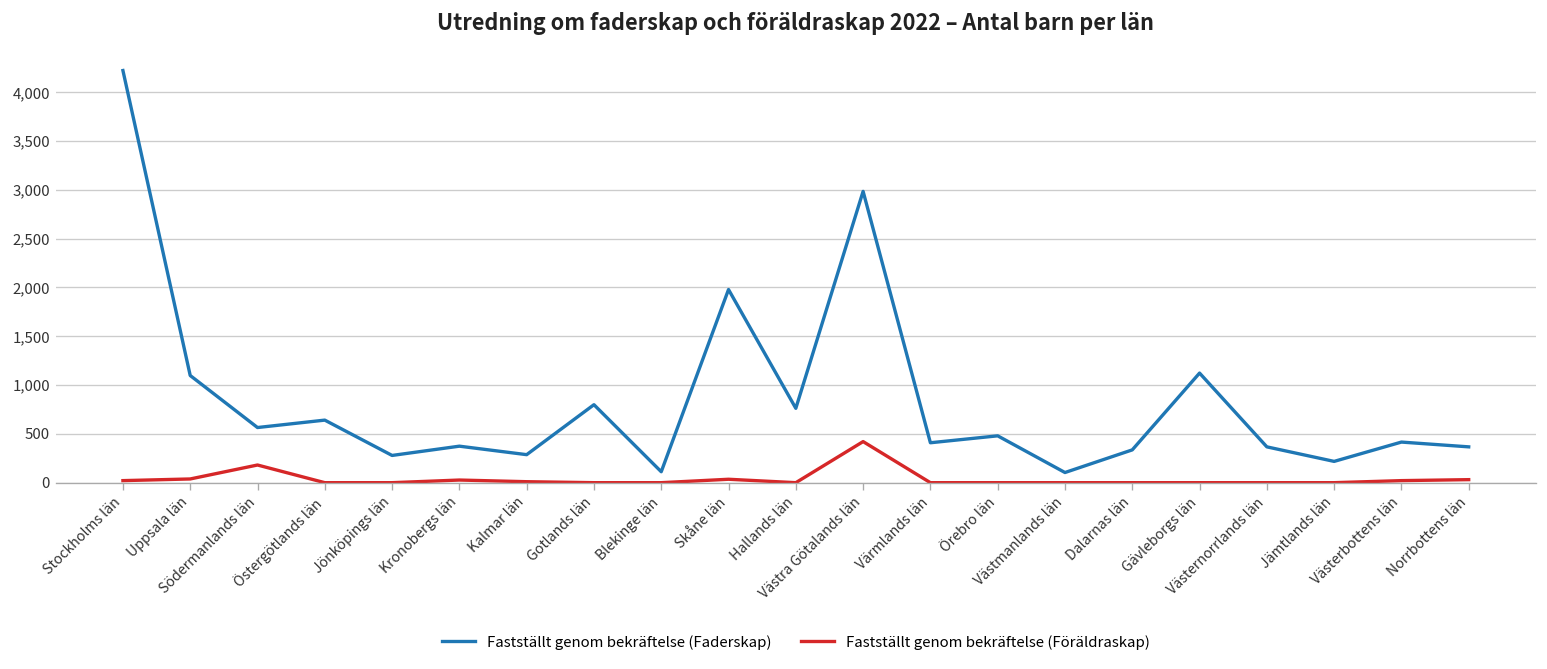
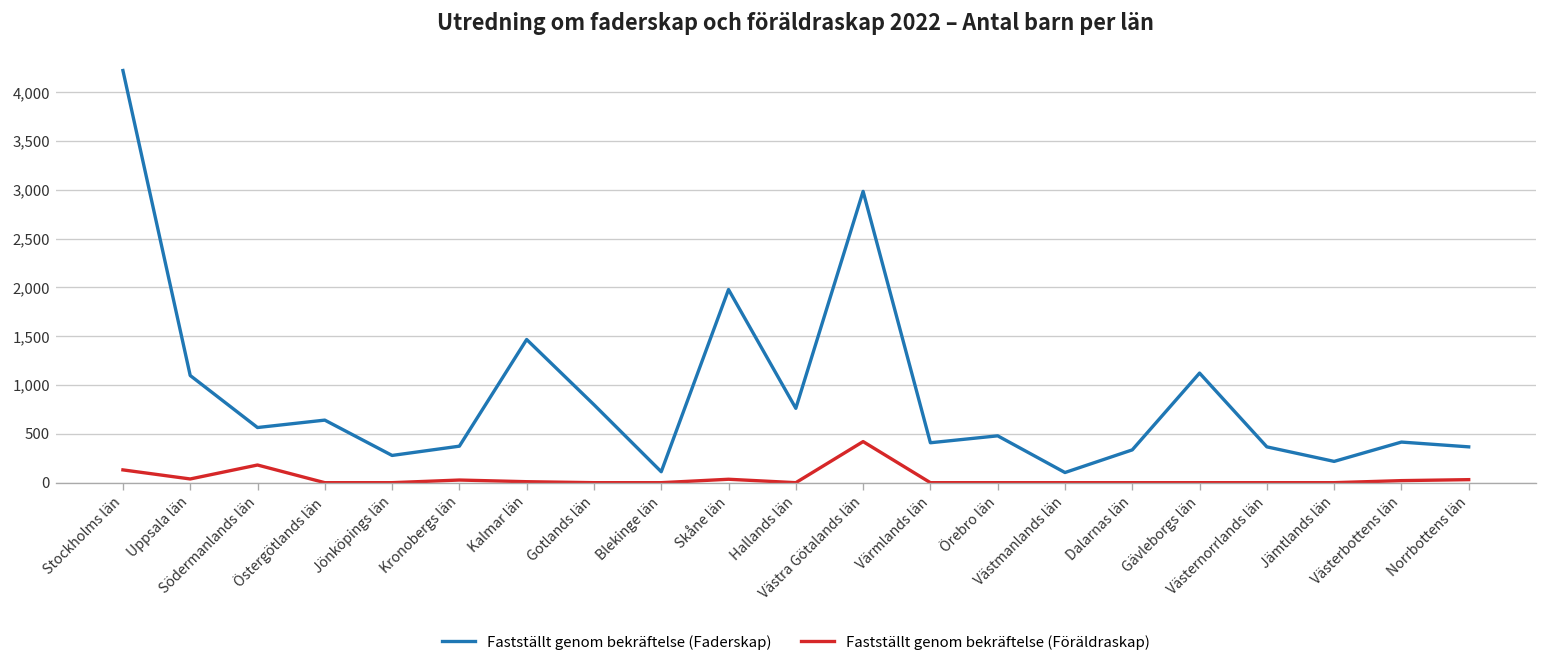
Fastställt genom bekräftelse (Föräldraskap), Stockholms län: 0 -> 100
Fastställt genom bekräftelse (Faderskap), Kalmar län: 300 -> 1,500
